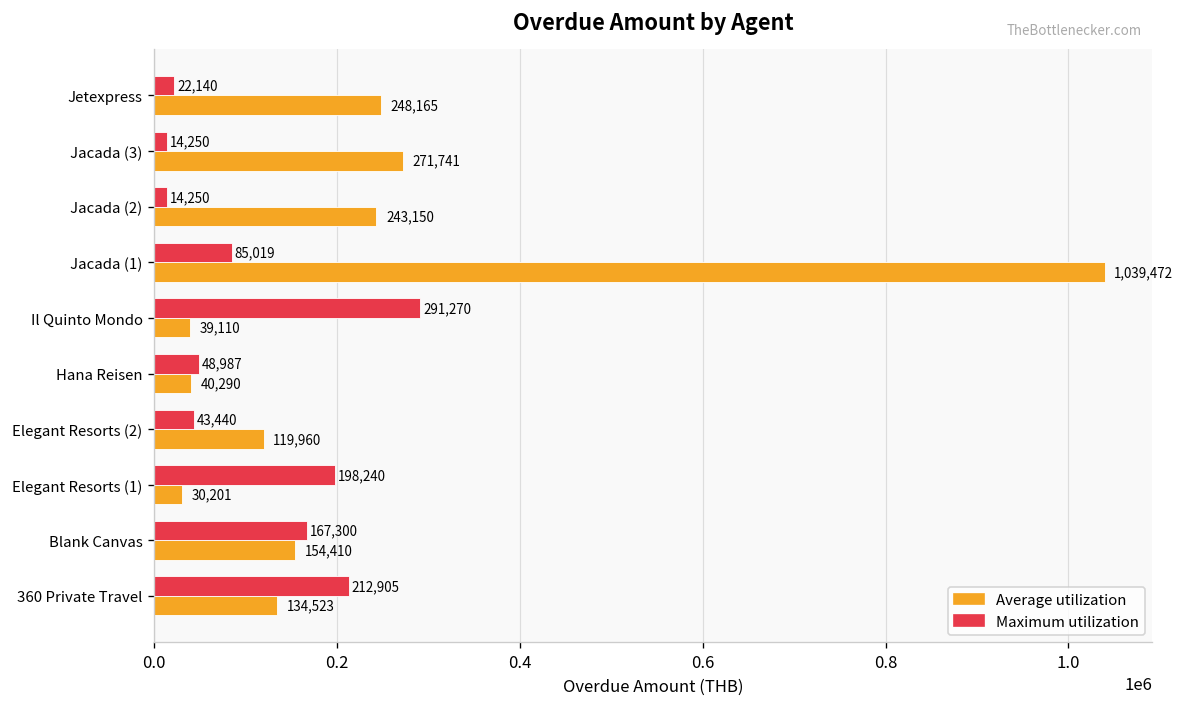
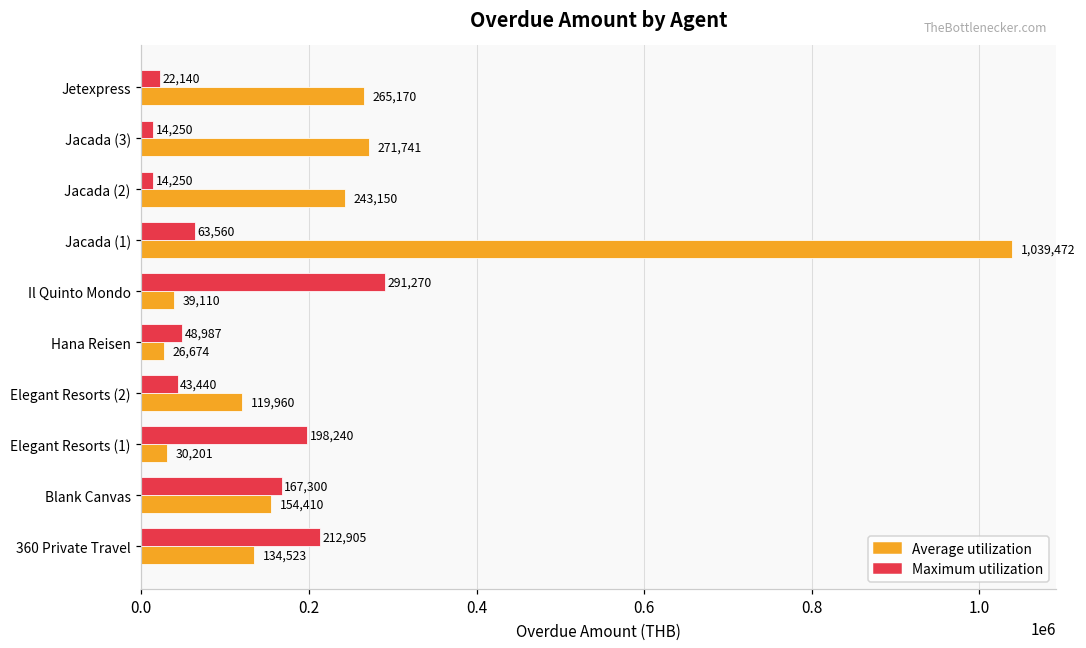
Average utilization, Jetexpress: 248,165 -> 265,170
Maximum utilization, Jacada (1): 85,019 -> 63,560
Average utilization, Hana Reisen: 40,290 -> 26,674
